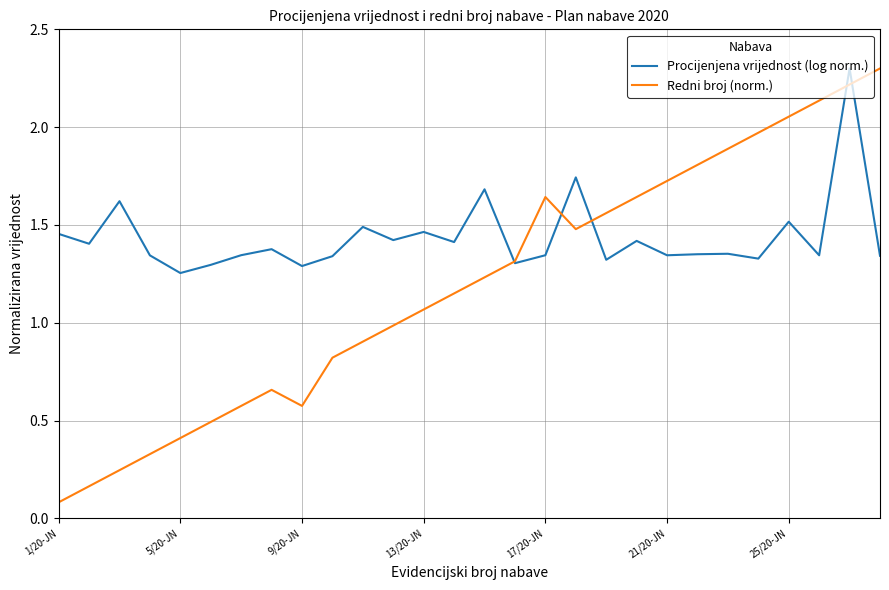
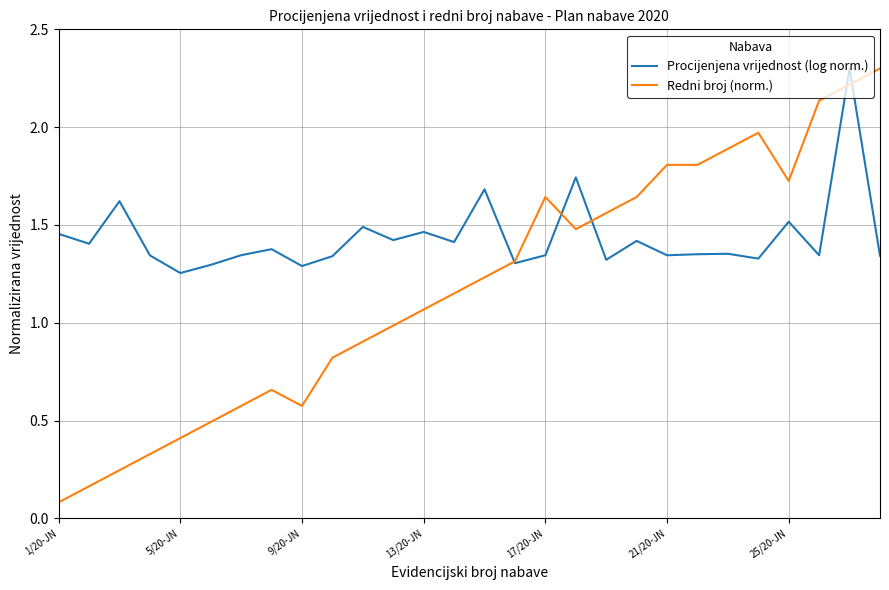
Redni broj (norm.), 21/20-JN: 1.72 -> 1.81
Redni broj (norm.), 25/20-JN: 2.05 -> 1.72
